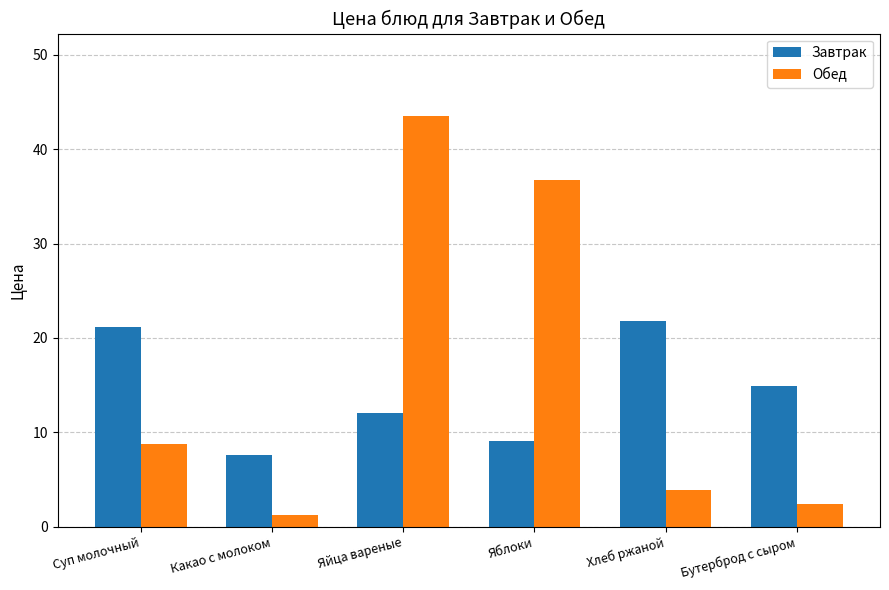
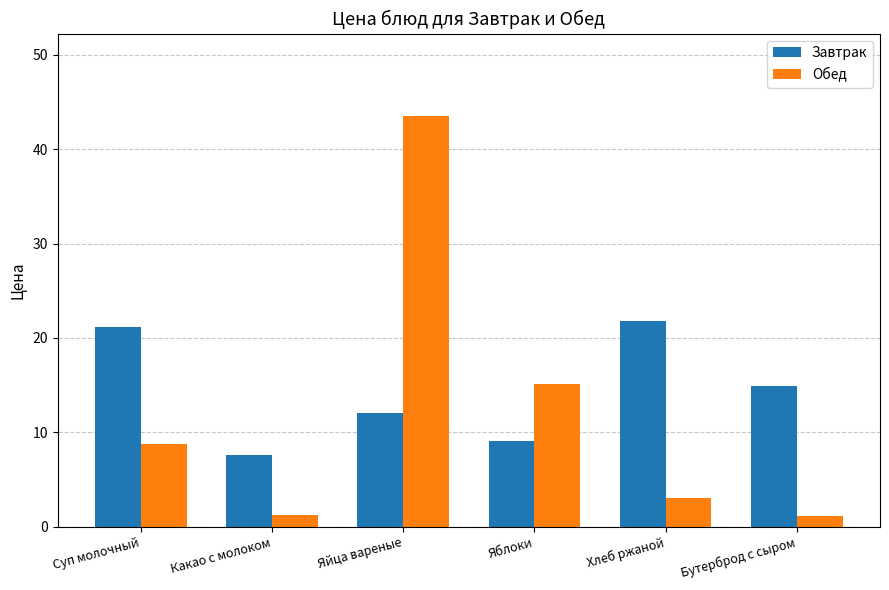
Обед, Яблоки: 37 -> 15
Обед, Хлеб ржаной: 4 -> 3
Обед, Бутерброд с сыром: 2 -> 1
